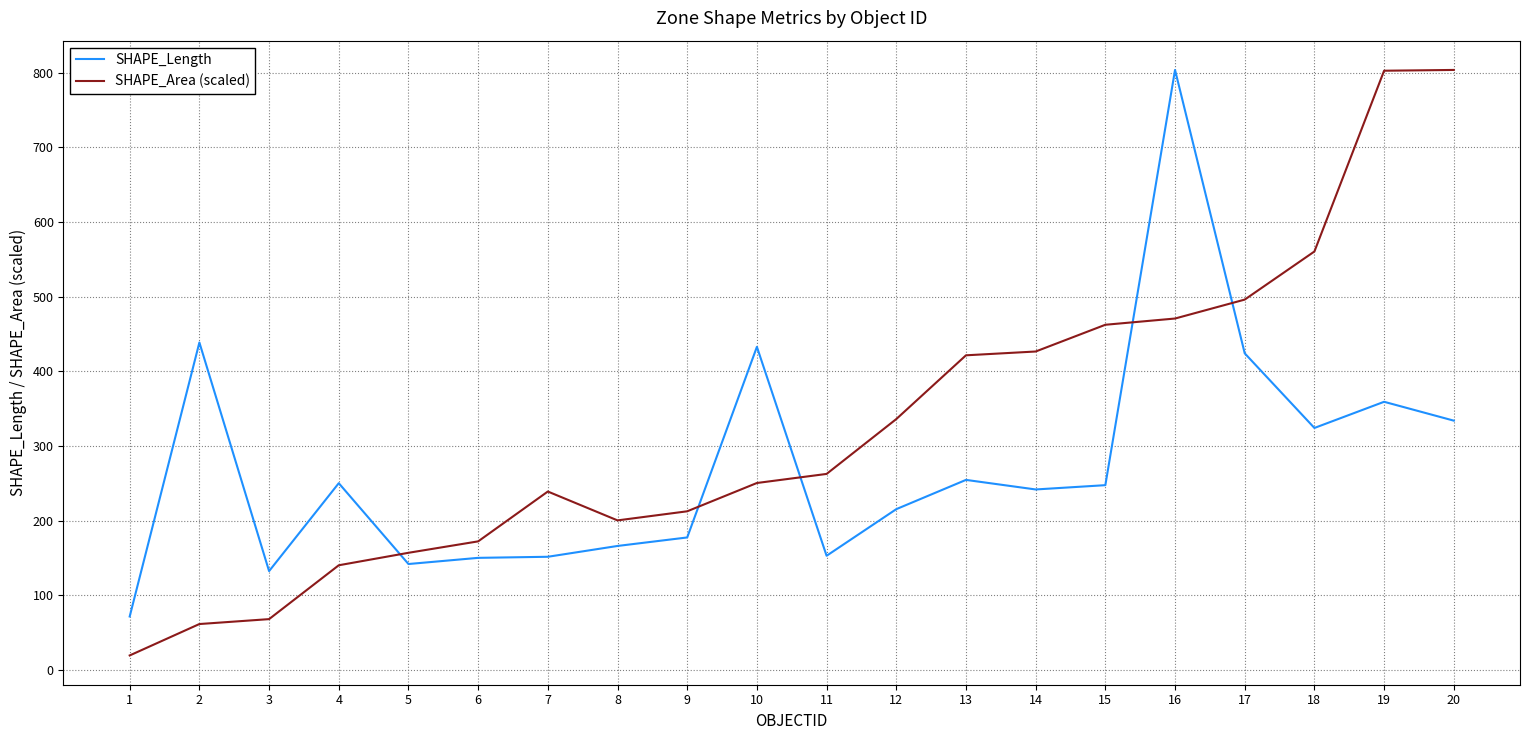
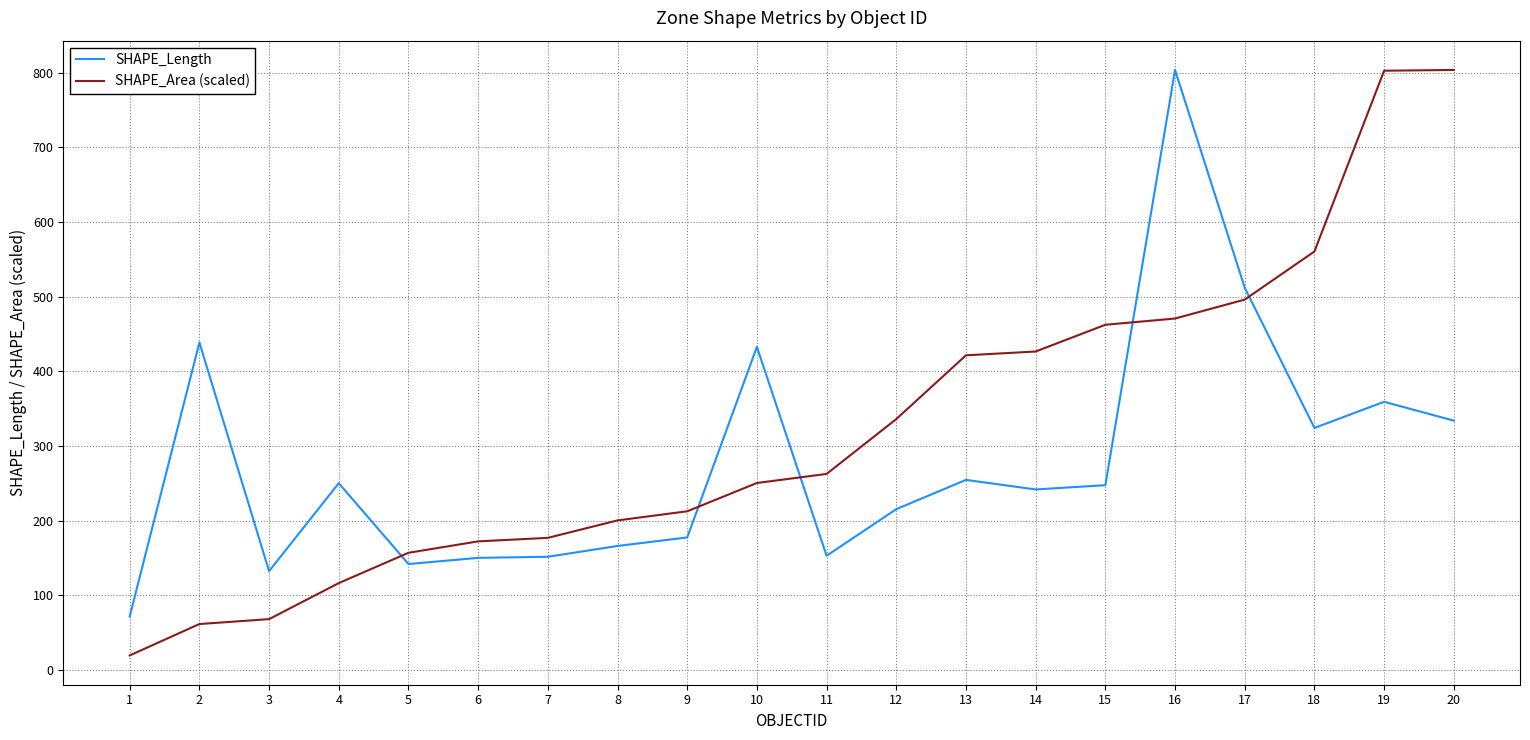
SHAPE_Area (scaled), 4: 140 -> 120
SHAPE_Area (scaled), 7: 240 -> 180
SHAPE_Length, 17: 420 -> 510
